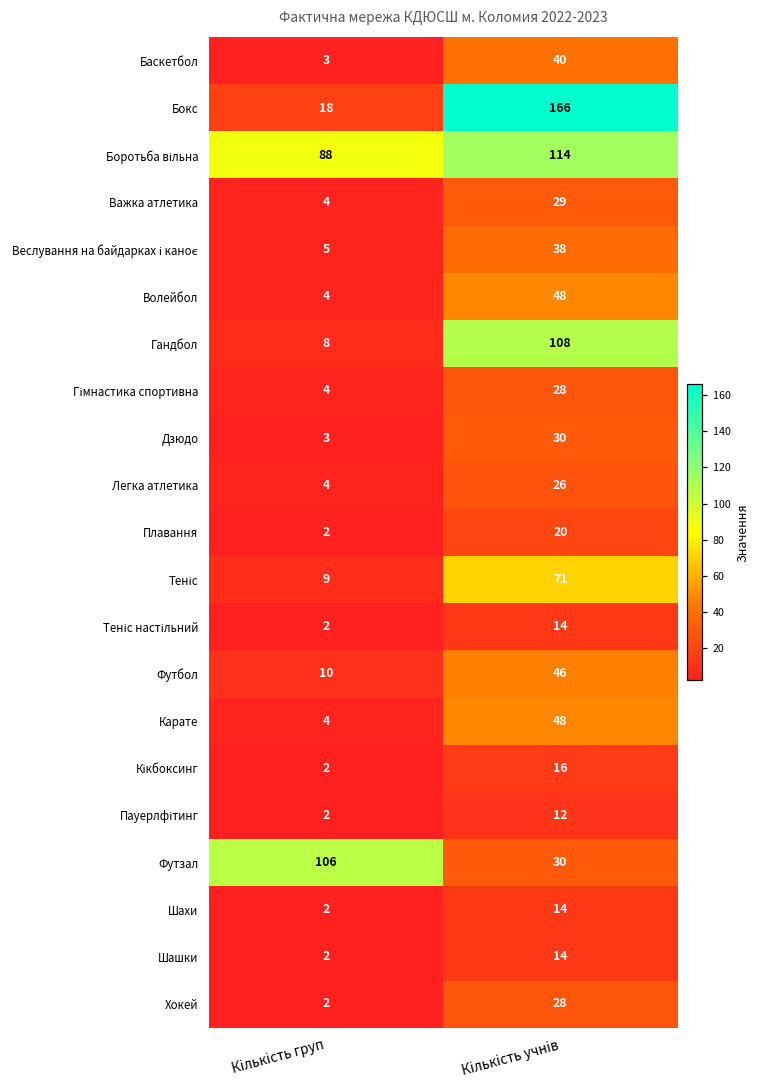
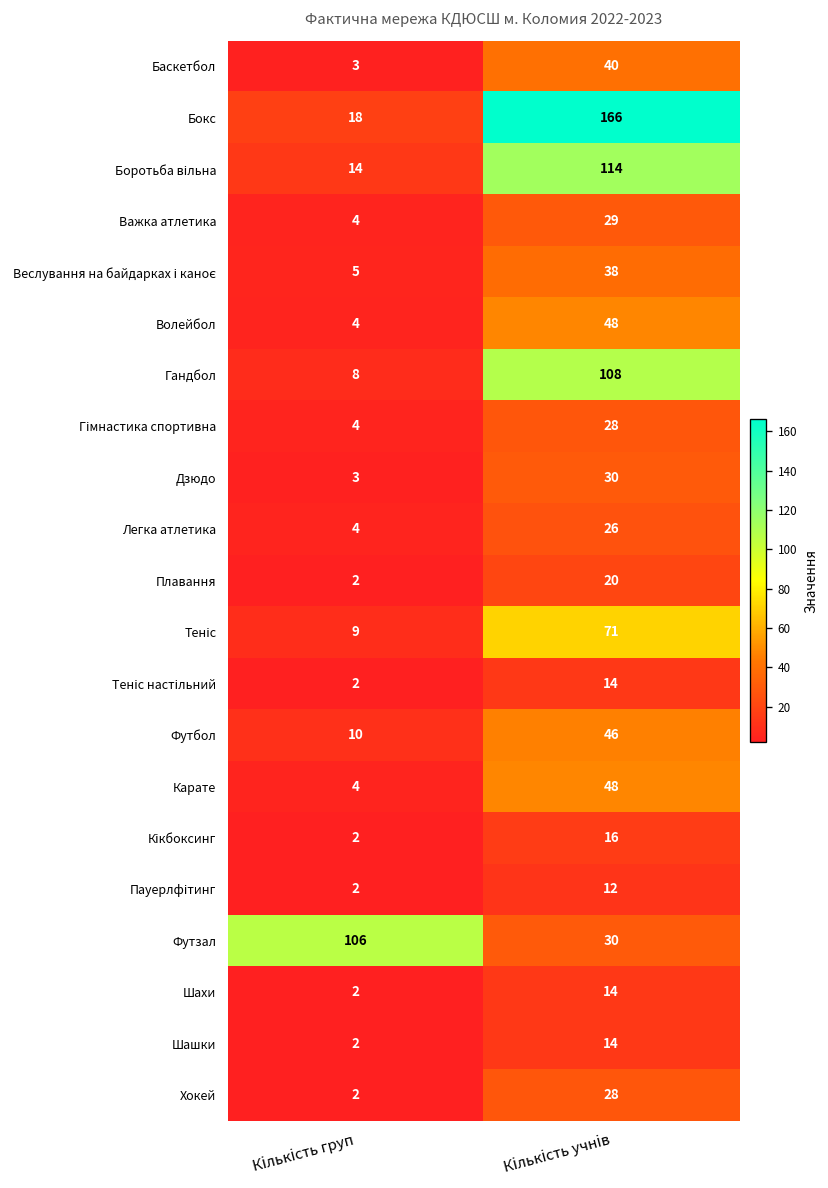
Боротьба вільна, Кількість груп: 88 -> 14
